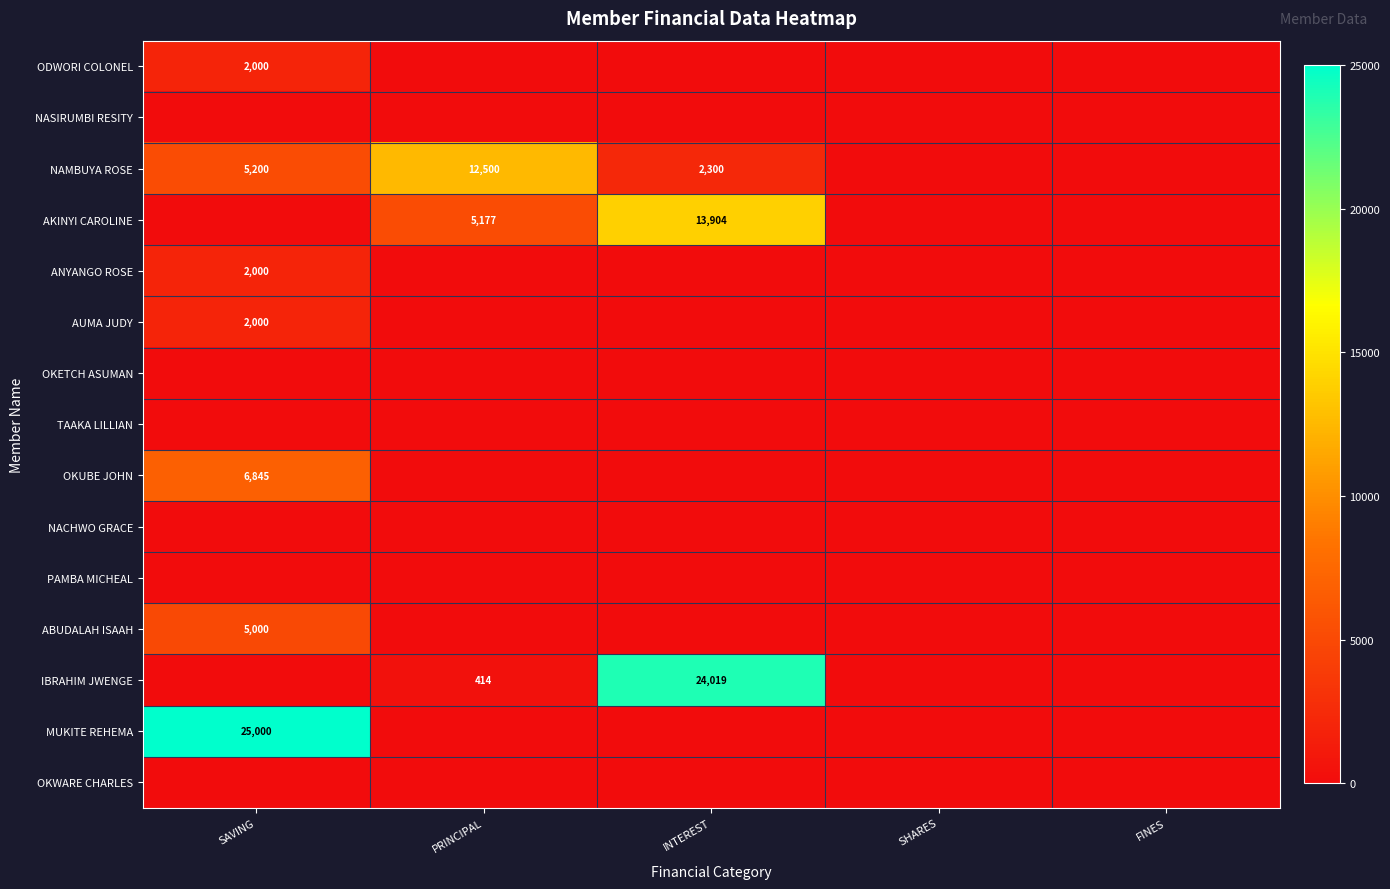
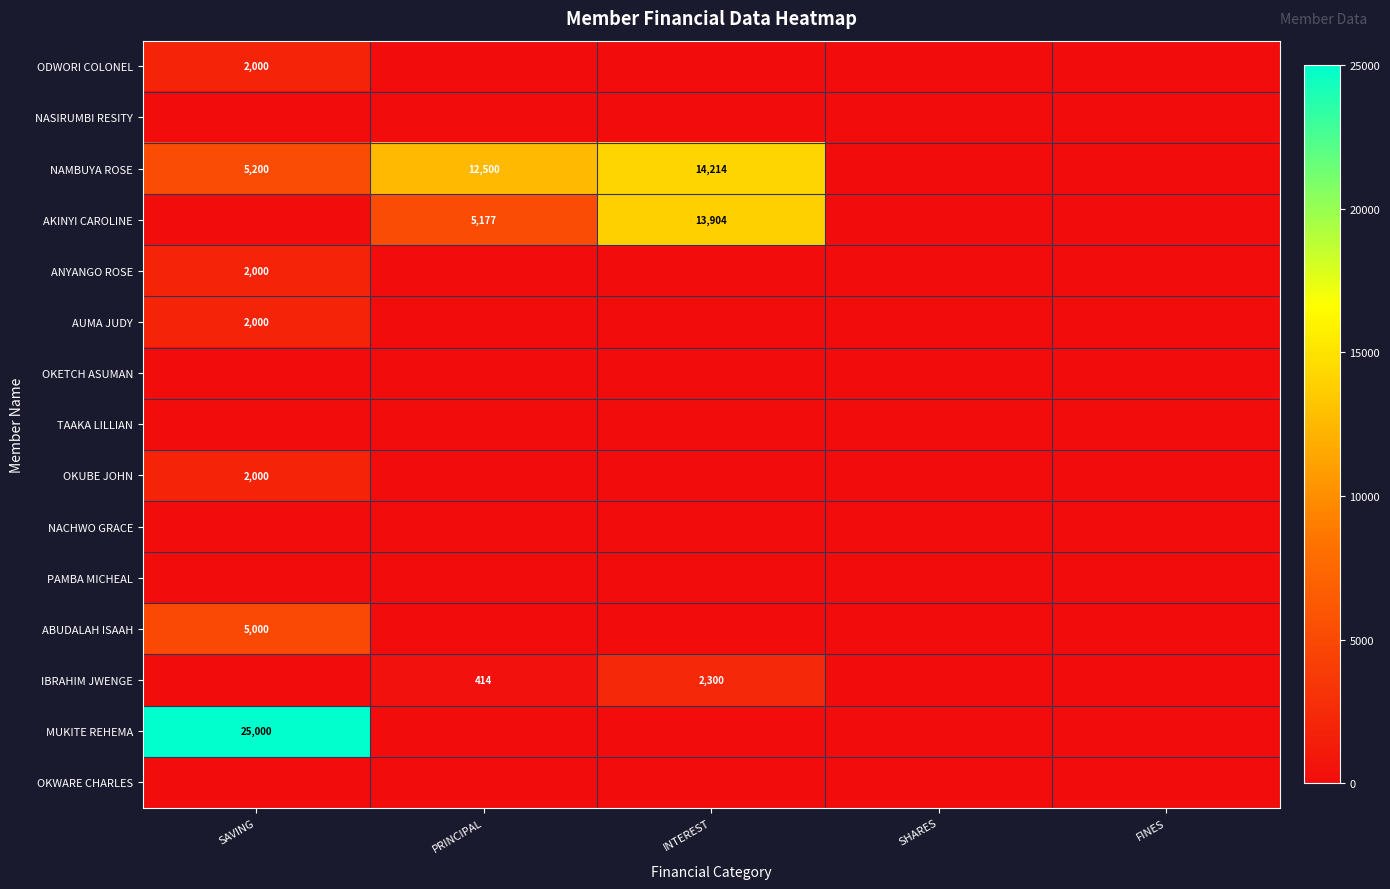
NAMBUYA ROSE, INTEREST: 2,300 -> 14,214
OKUBE JOHN, SAVING: 6,845 -> 2,000
IBRAHIM JWENGE, INTEREST: 24,019 -> 2,300
